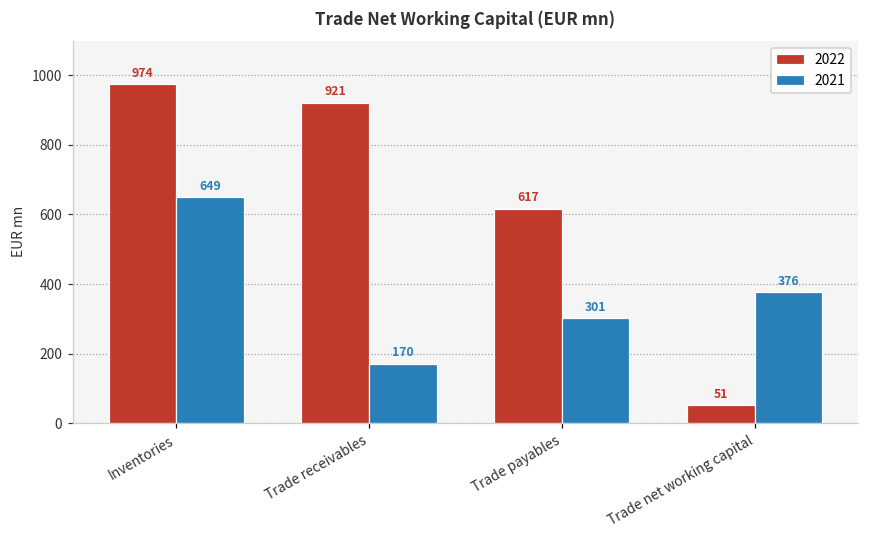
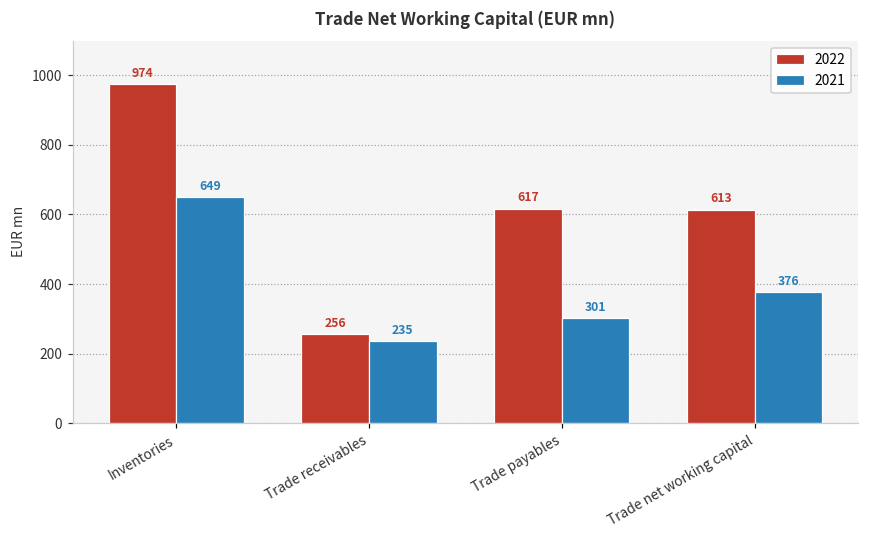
2022, Trade receivables: 921 -> 256
2021, Trade receivables: 170 -> 235
2022, Trade net working capital: 51 -> 613
